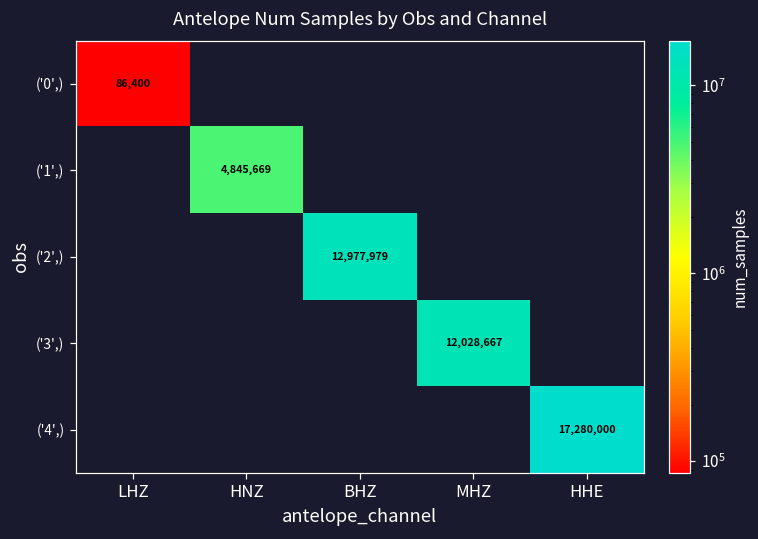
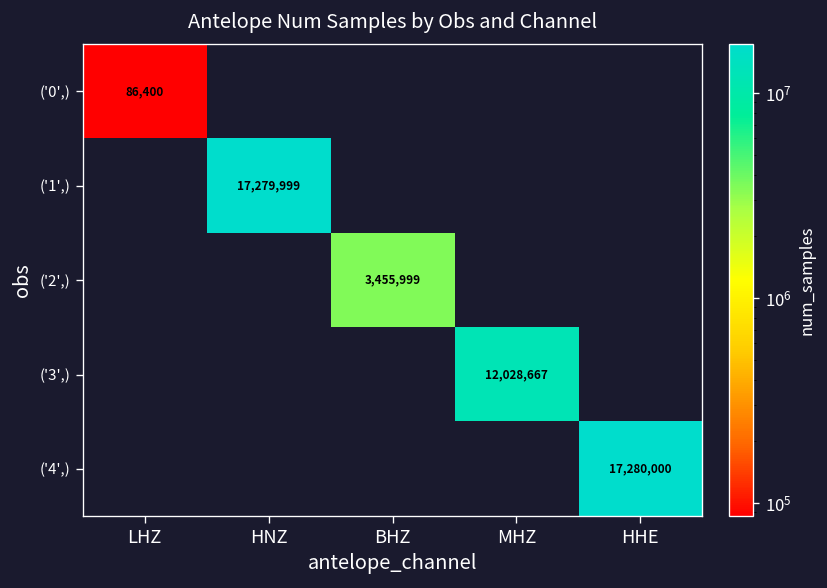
('1',), HNZ: 4,845,669 -> 17,279,999
('2',), BHZ: 12,977,979 -> 3,455,999
